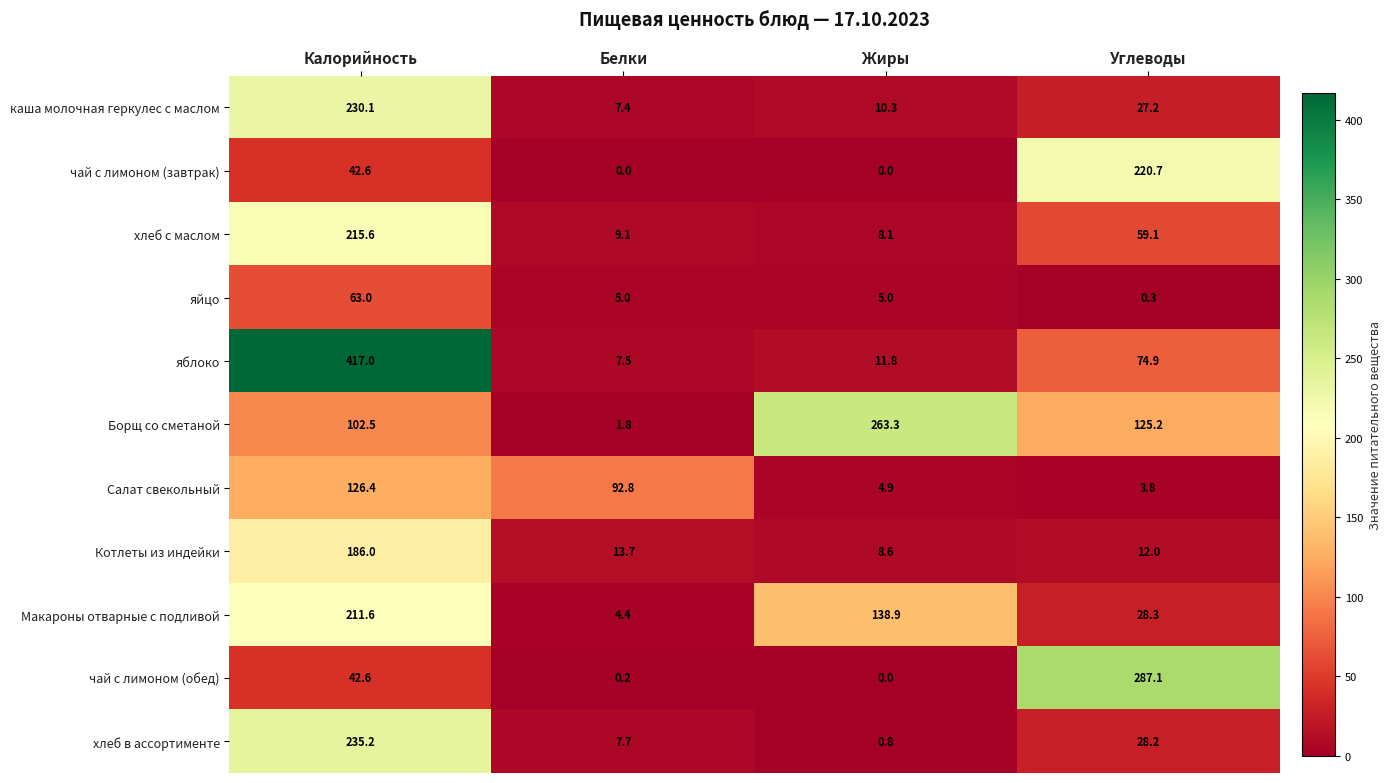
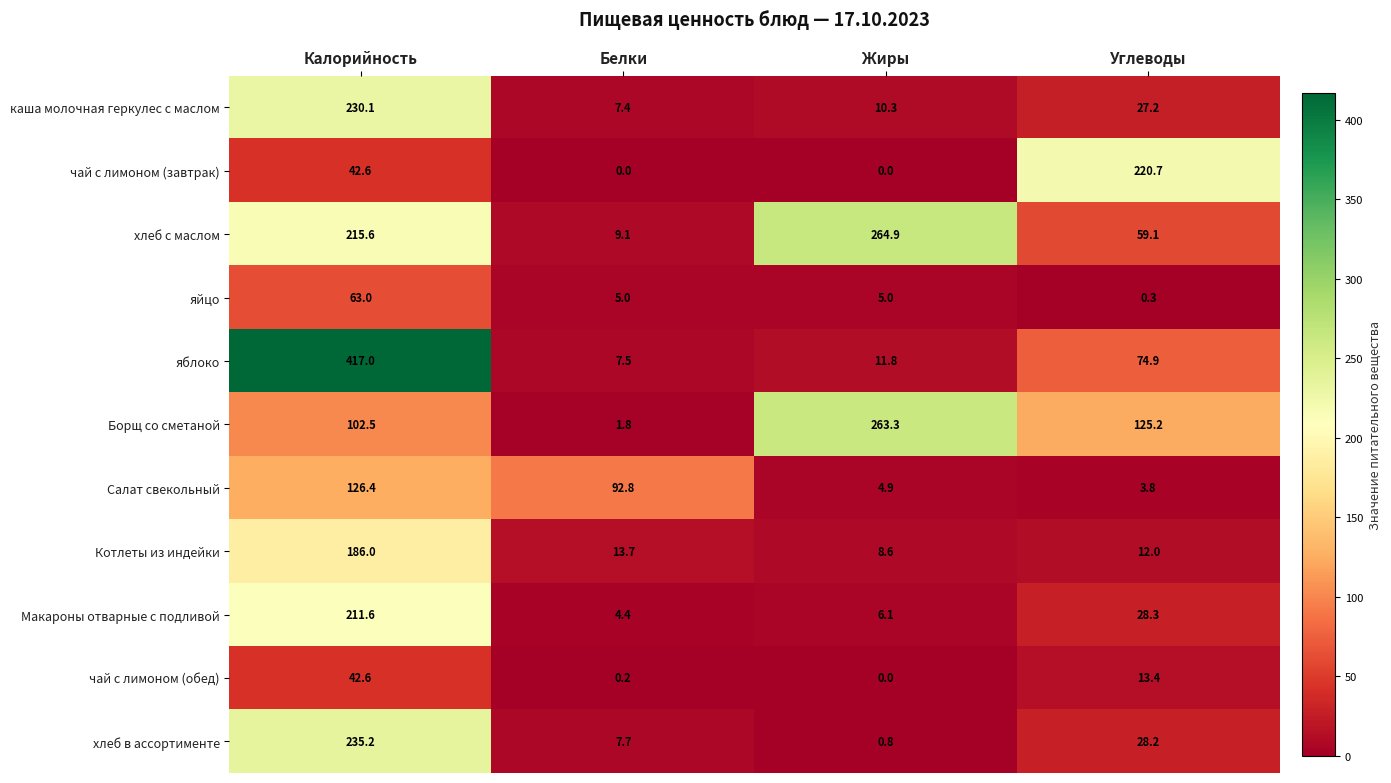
хлеб с маслом, Жиры: 8.1 -> 264.9
Макароны отварные с подливой, Жиры: 138.9 -> 6.1
чай с лимоном (обед), Углеводы: 287.1 -> 13.4
